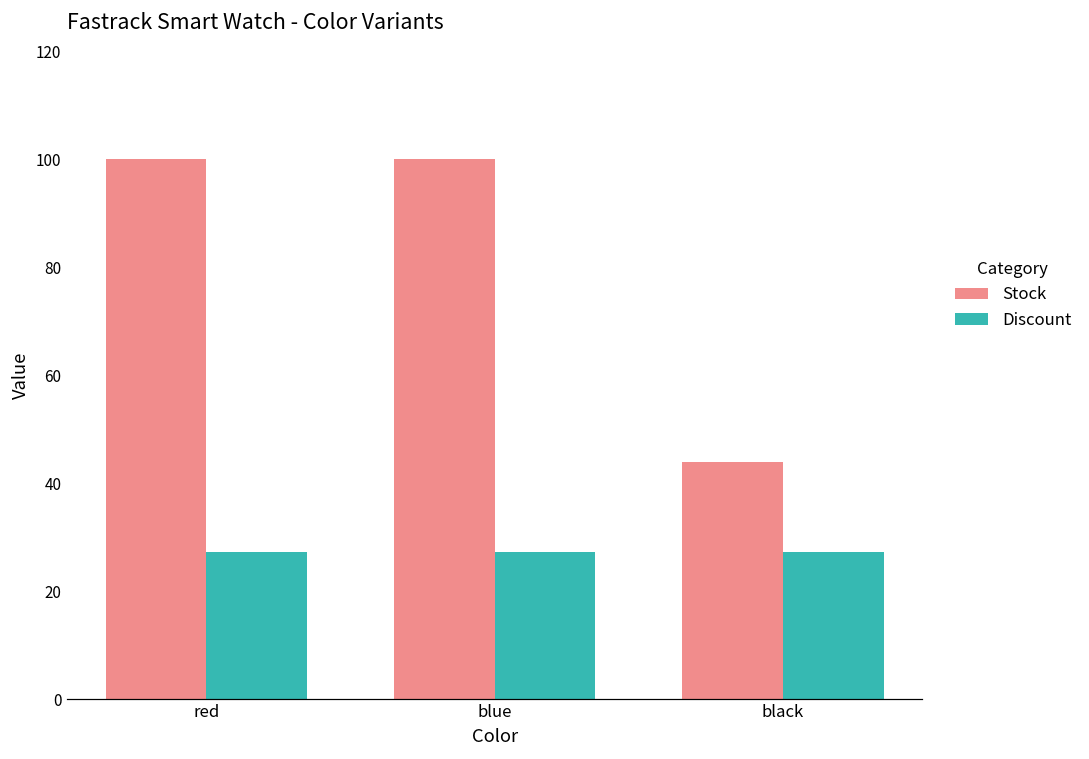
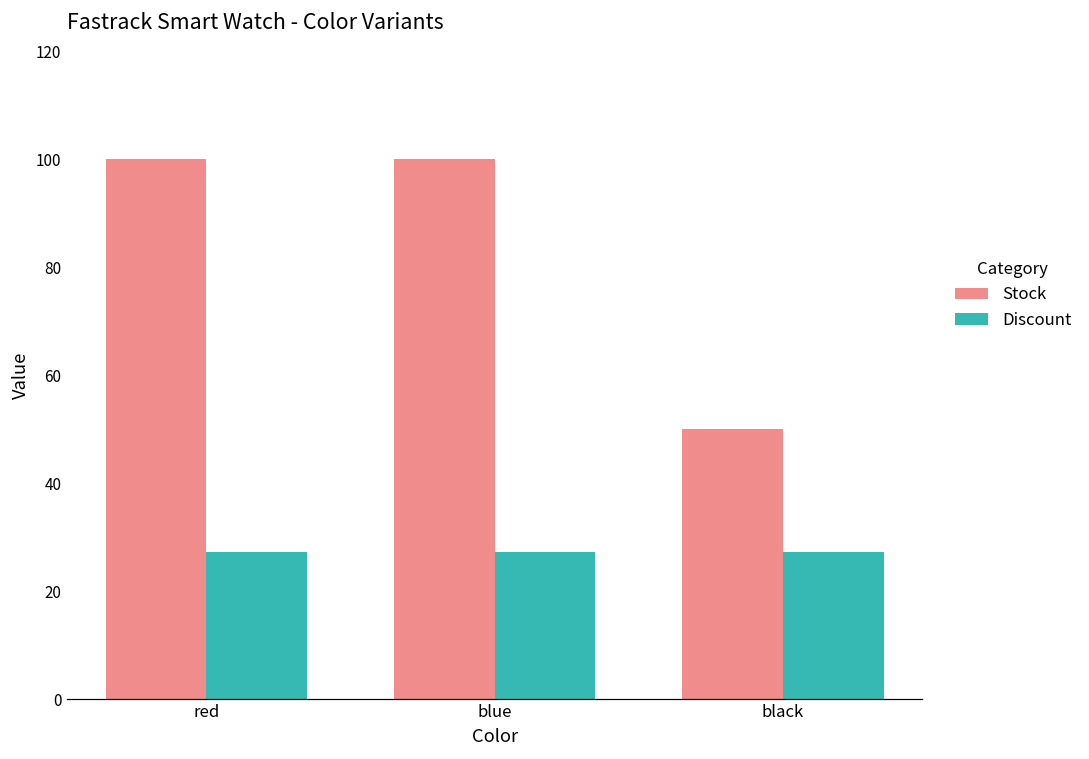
Stock, black: 44 -> 50
